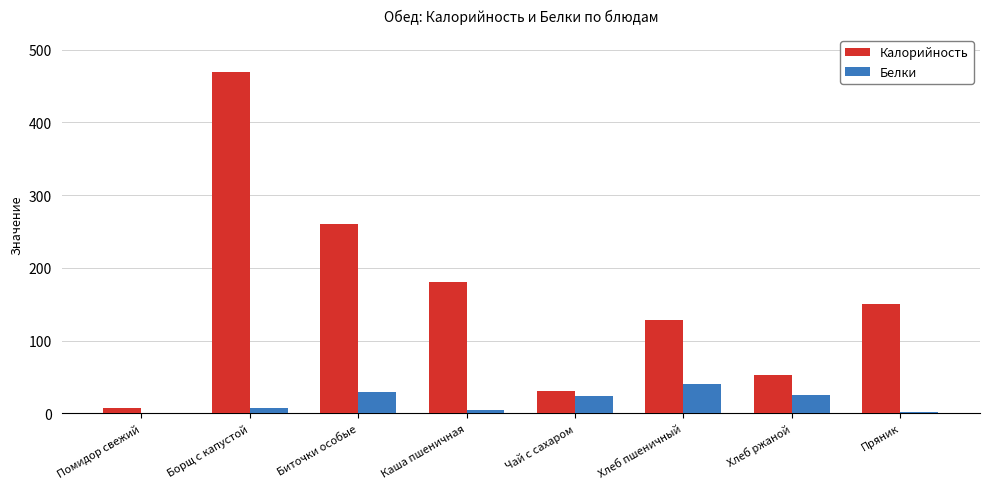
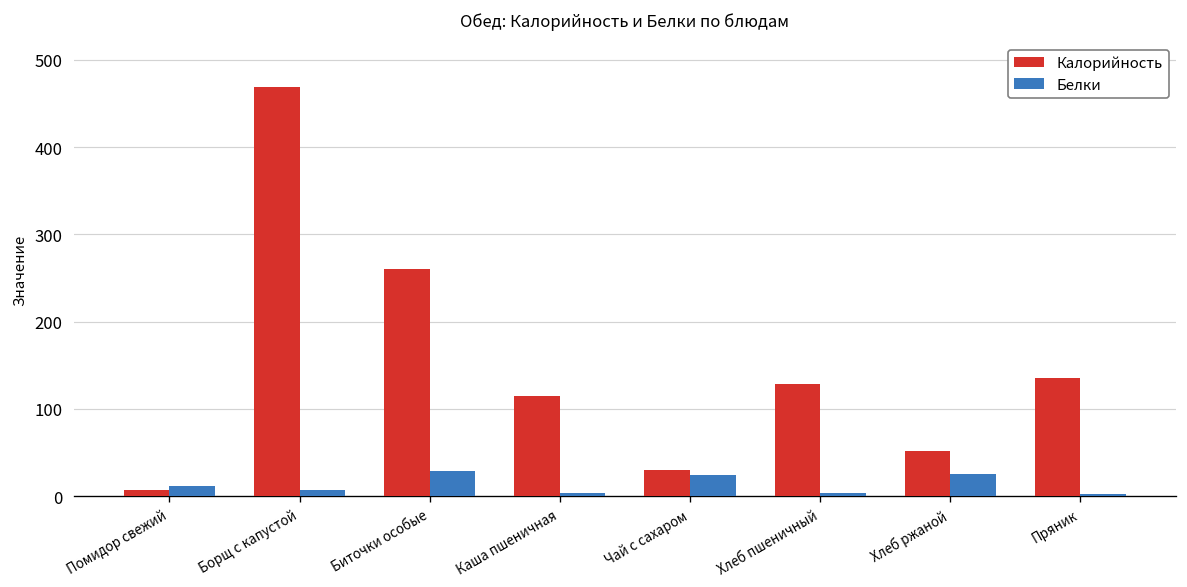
Белки, Помидор свежий: 0 -> 10
Калорийность, Каша пшеничная: 180 -> 120
Белки, Хлеб пшеничный: 40 -> 0
Калорийность, Пряник: 150 -> 140
